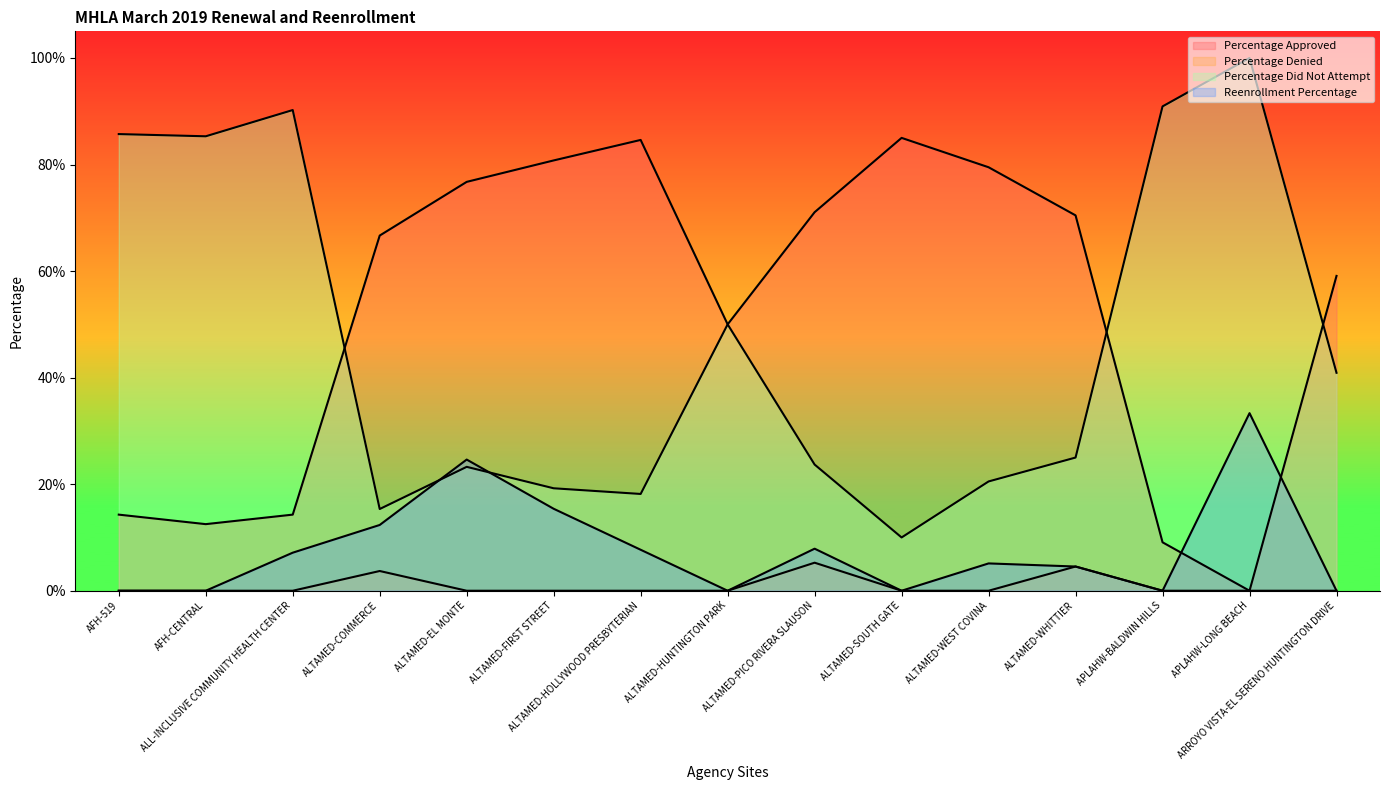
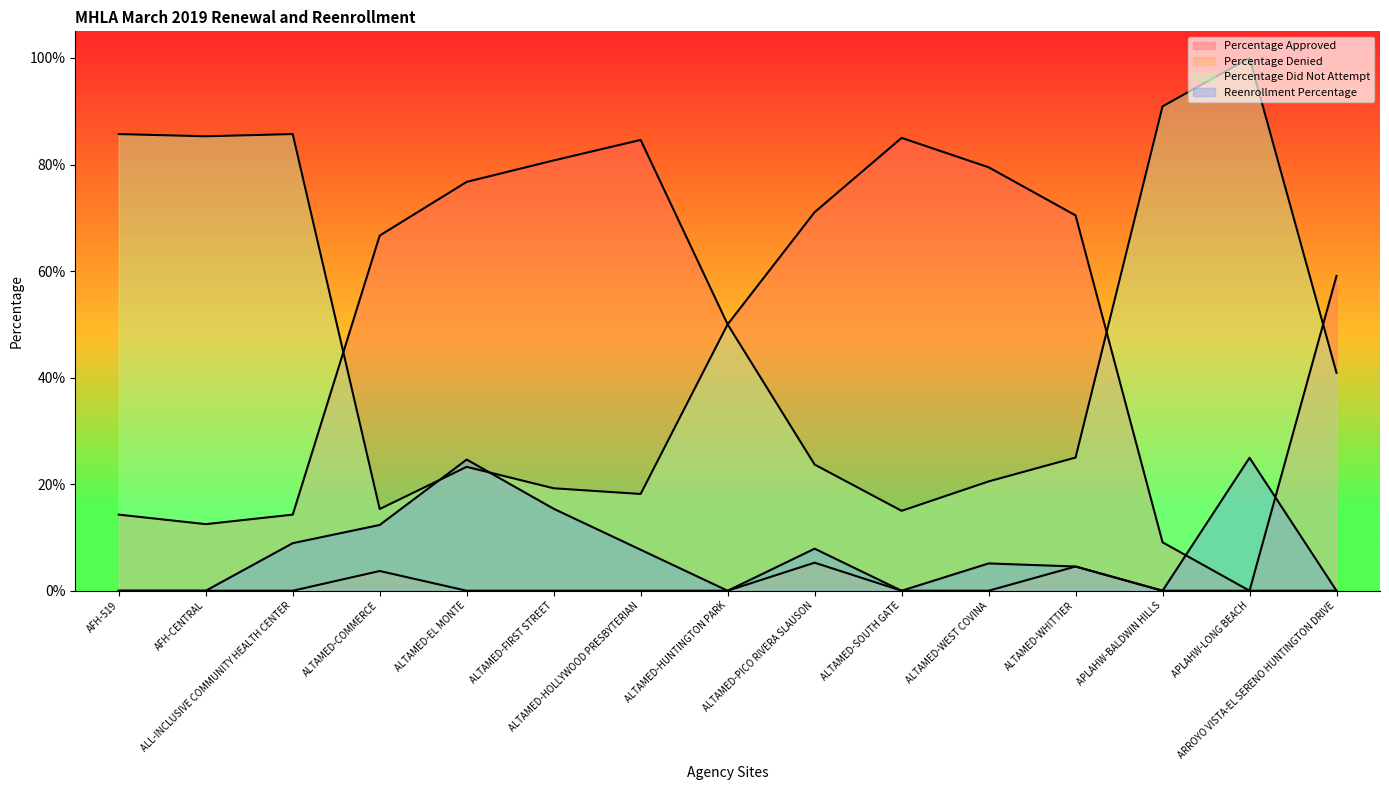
Percentage Did Not Attempt, ALL-INCLUSIVE COMMUNITY HEALTH CENTER: 90% -> 86%
Reenrollment Percentage, ALL-INCLUSIVE COMMUNITY HEALTH CENTER: 7% -> 9%
Percentage Did Not Attempt, ALTAMED-SOUTH GATE: 10% -> 15%
Reenrollment Percentage, APLAHW-LONG BEACH: 33% -> 25%
